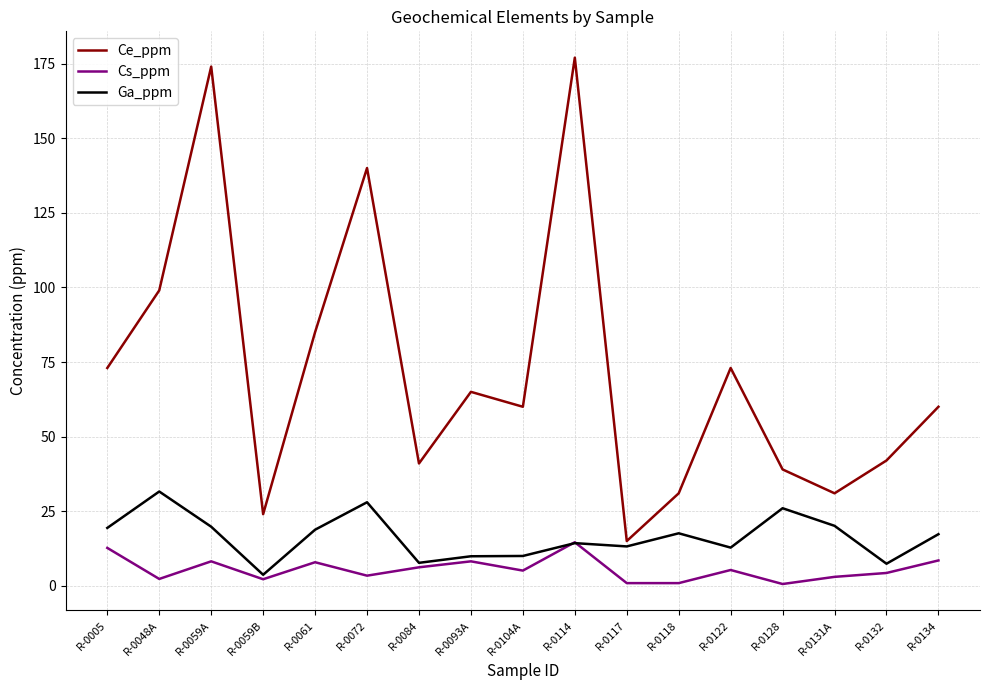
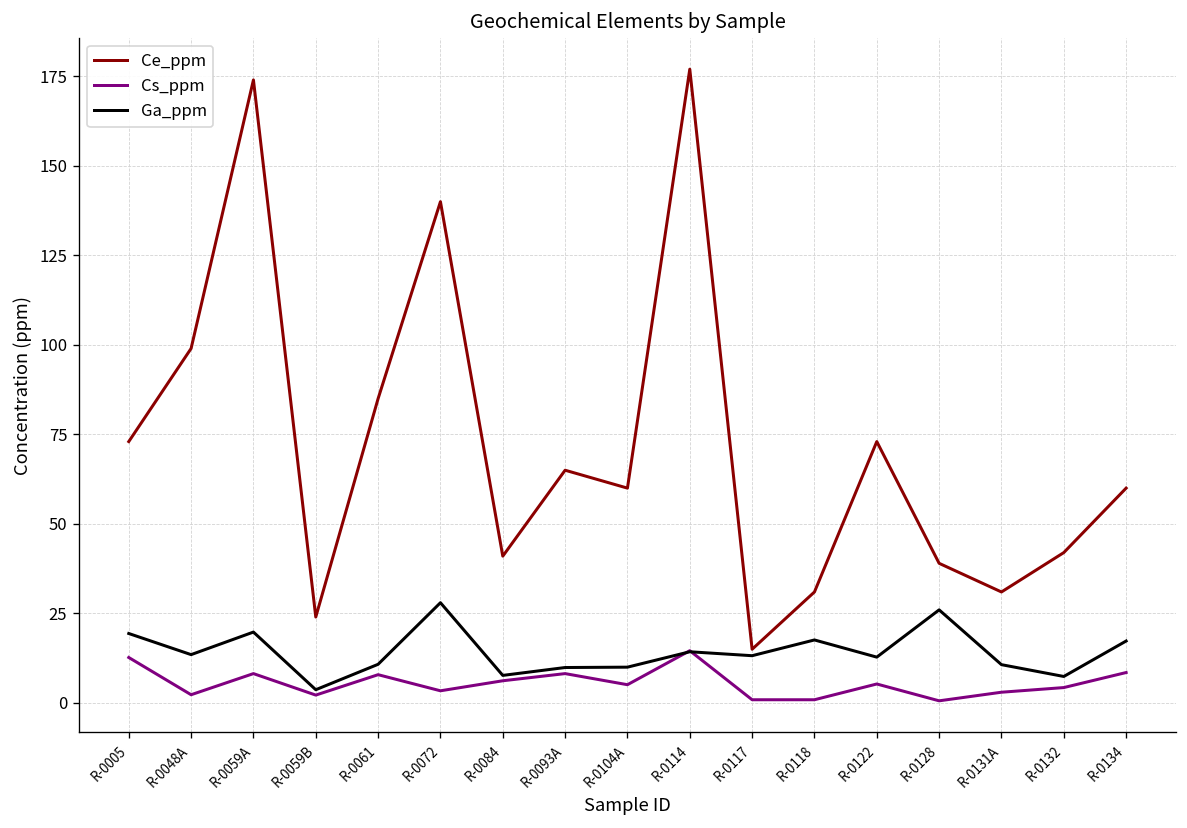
Ga_ppm, R-0048A: 32 -> 14
Ga_ppm, R-0061: 19 -> 11
Ga_ppm, R-0131A: 20 -> 11
